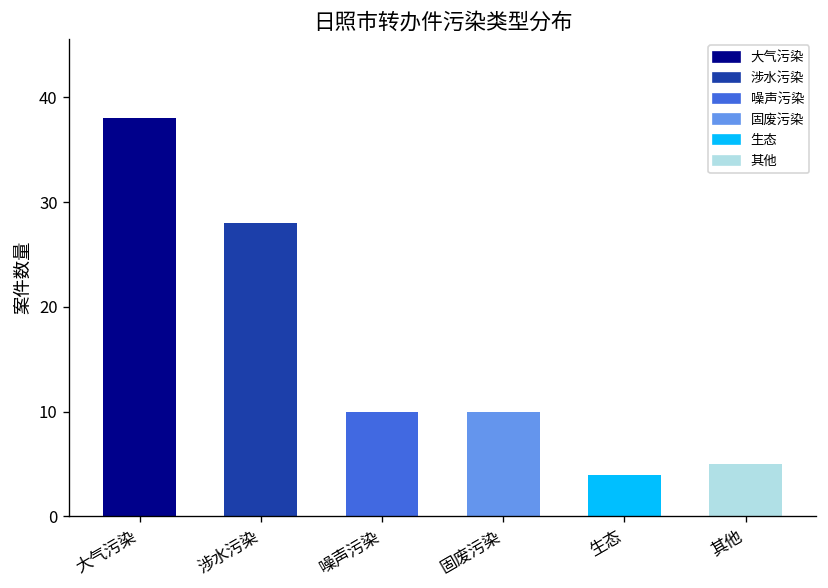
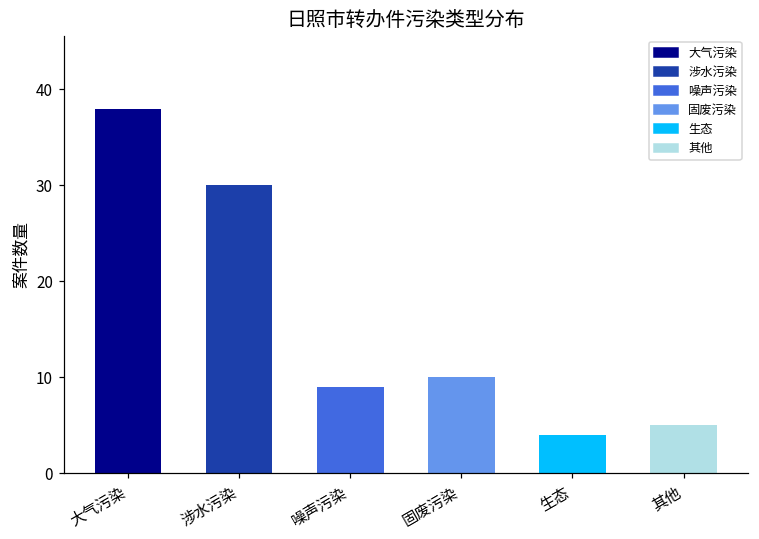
涉水污染: 28 -> 30
噪声污染: 10 -> 9
